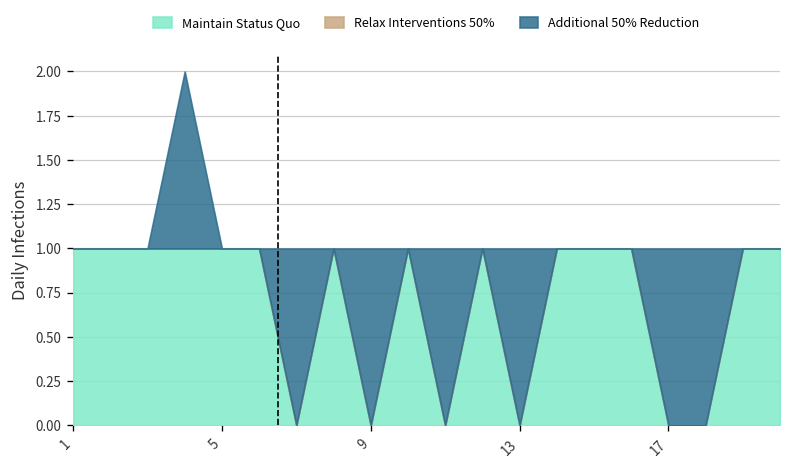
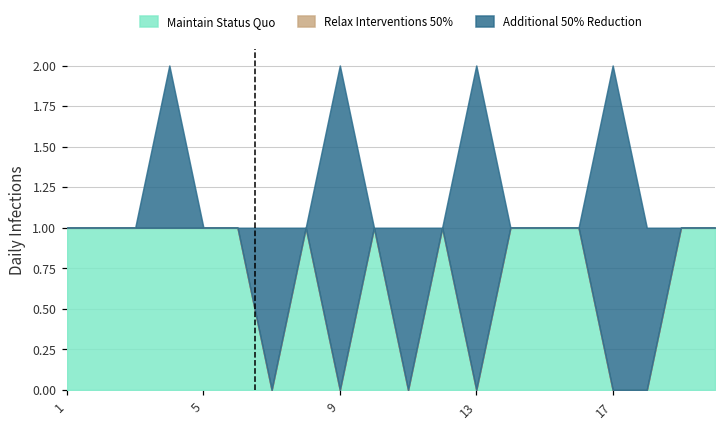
Additional 50% Reduction, 9: 1 -> 2
Additional 50% Reduction, 13: 1 -> 2
Additional 50% Reduction, 17: 1 -> 2
